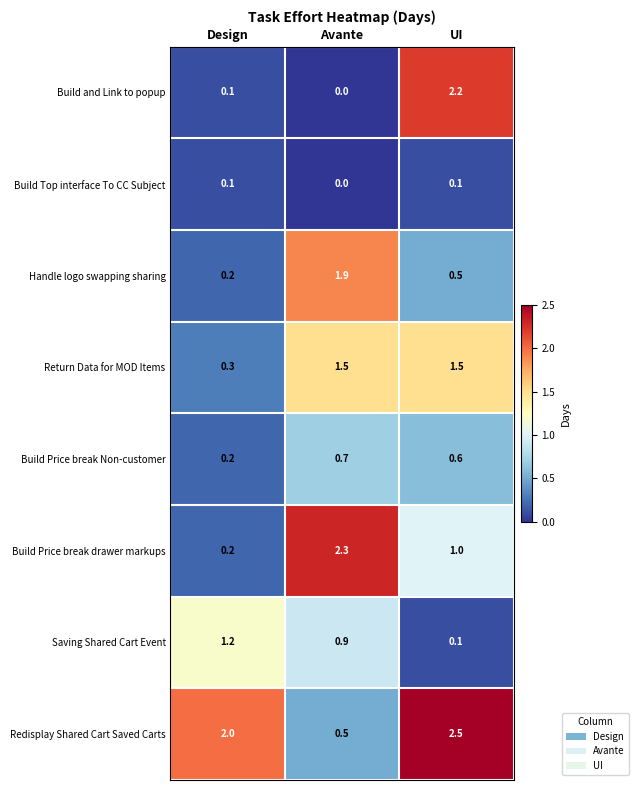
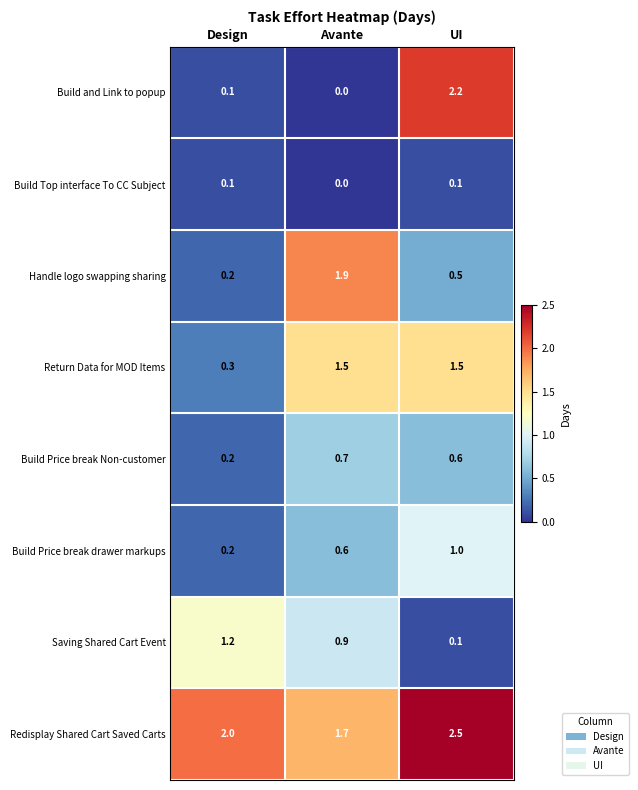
Build Price break drawer markups, Avante: 2.3 -> 0.6
Redisplay Shared Cart Saved Carts, Avante: 0.5 -> 1.7
